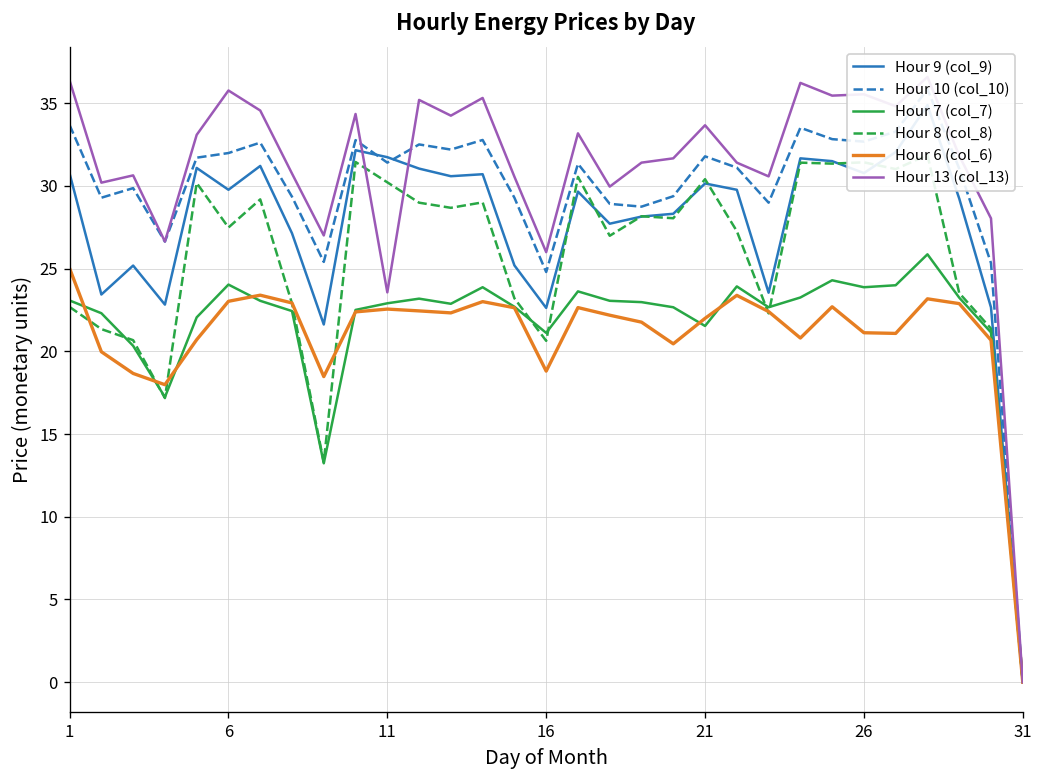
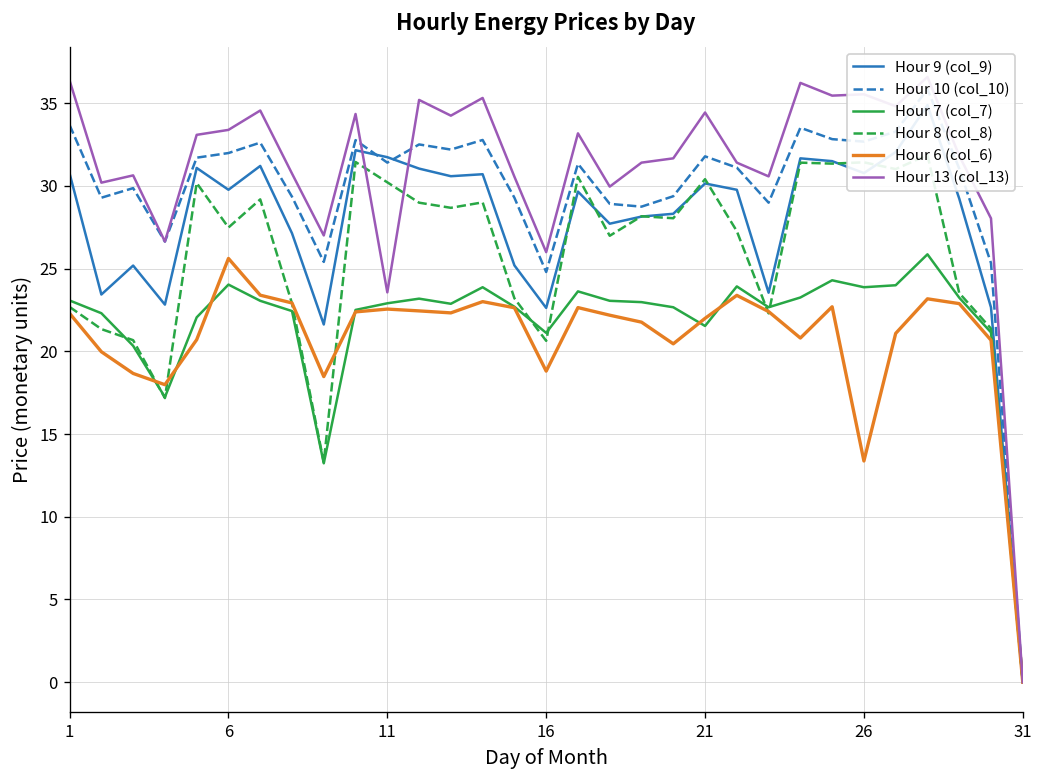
Hour 6 (col_6), 1: 25.0 -> 22.3
Hour 6 (col_6), 6: 23.0 -> 25.6
Hour 13 (col_13), 6: 35.8 -> 33.4
Hour 13 (col_13), 21: 33.7 -> 34.4
Hour 6 (col_6), 26: 21.1 -> 13.4
